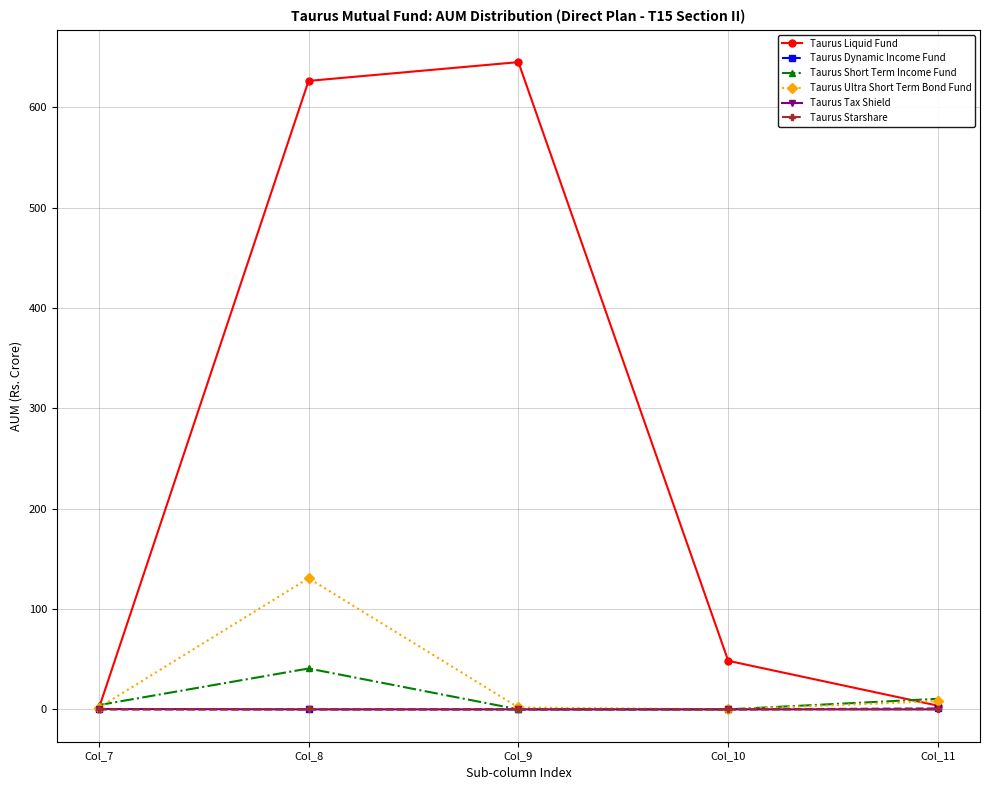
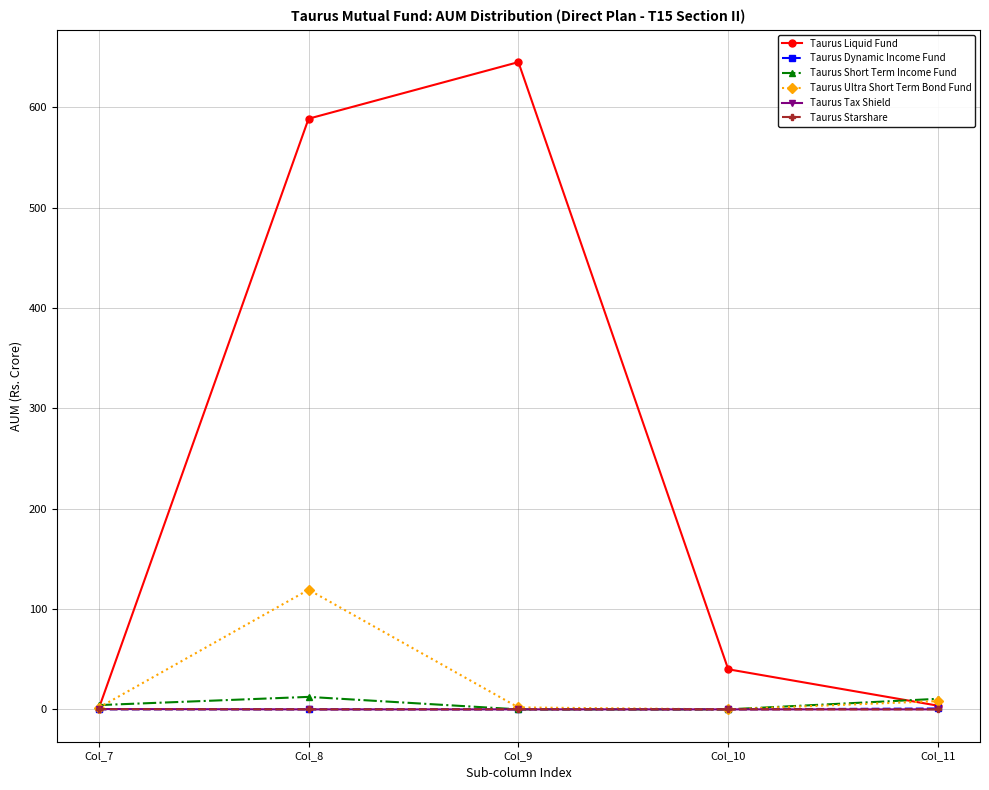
Taurus Liquid Fund, Col_8: 626 -> 589
Taurus Short Term Income Fund, Col_8: 41 -> 12
Taurus Ultra Short Term Bond Fund, Col_8: 131 -> 119
Taurus Liquid Fund, Col_10: 48 -> 40
